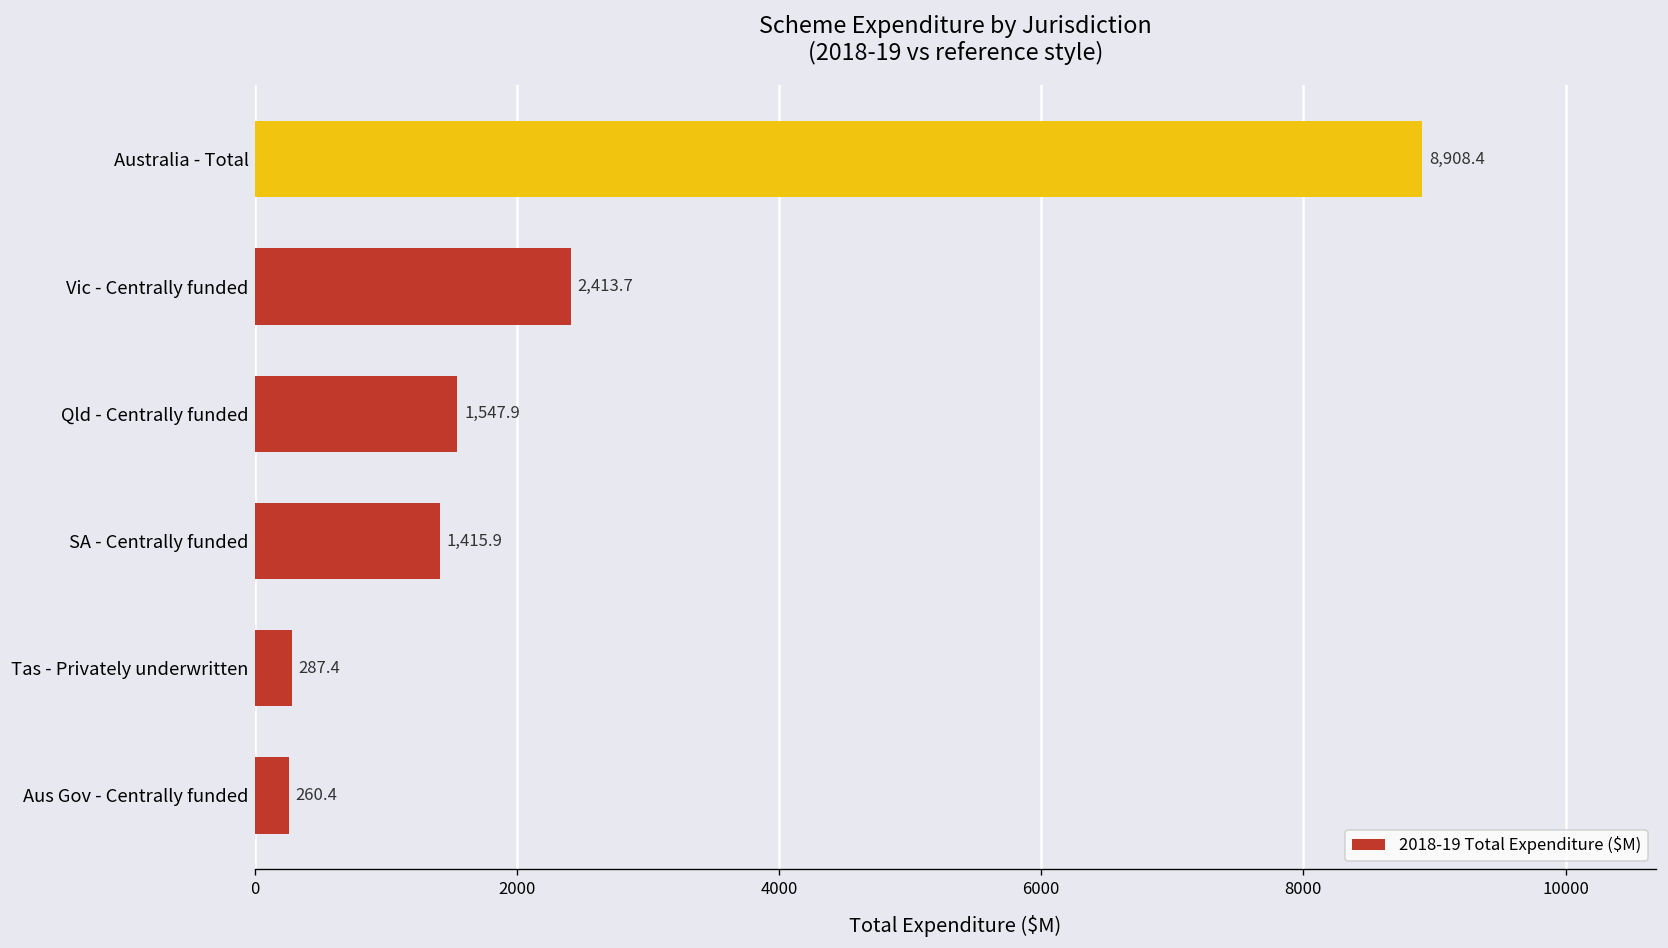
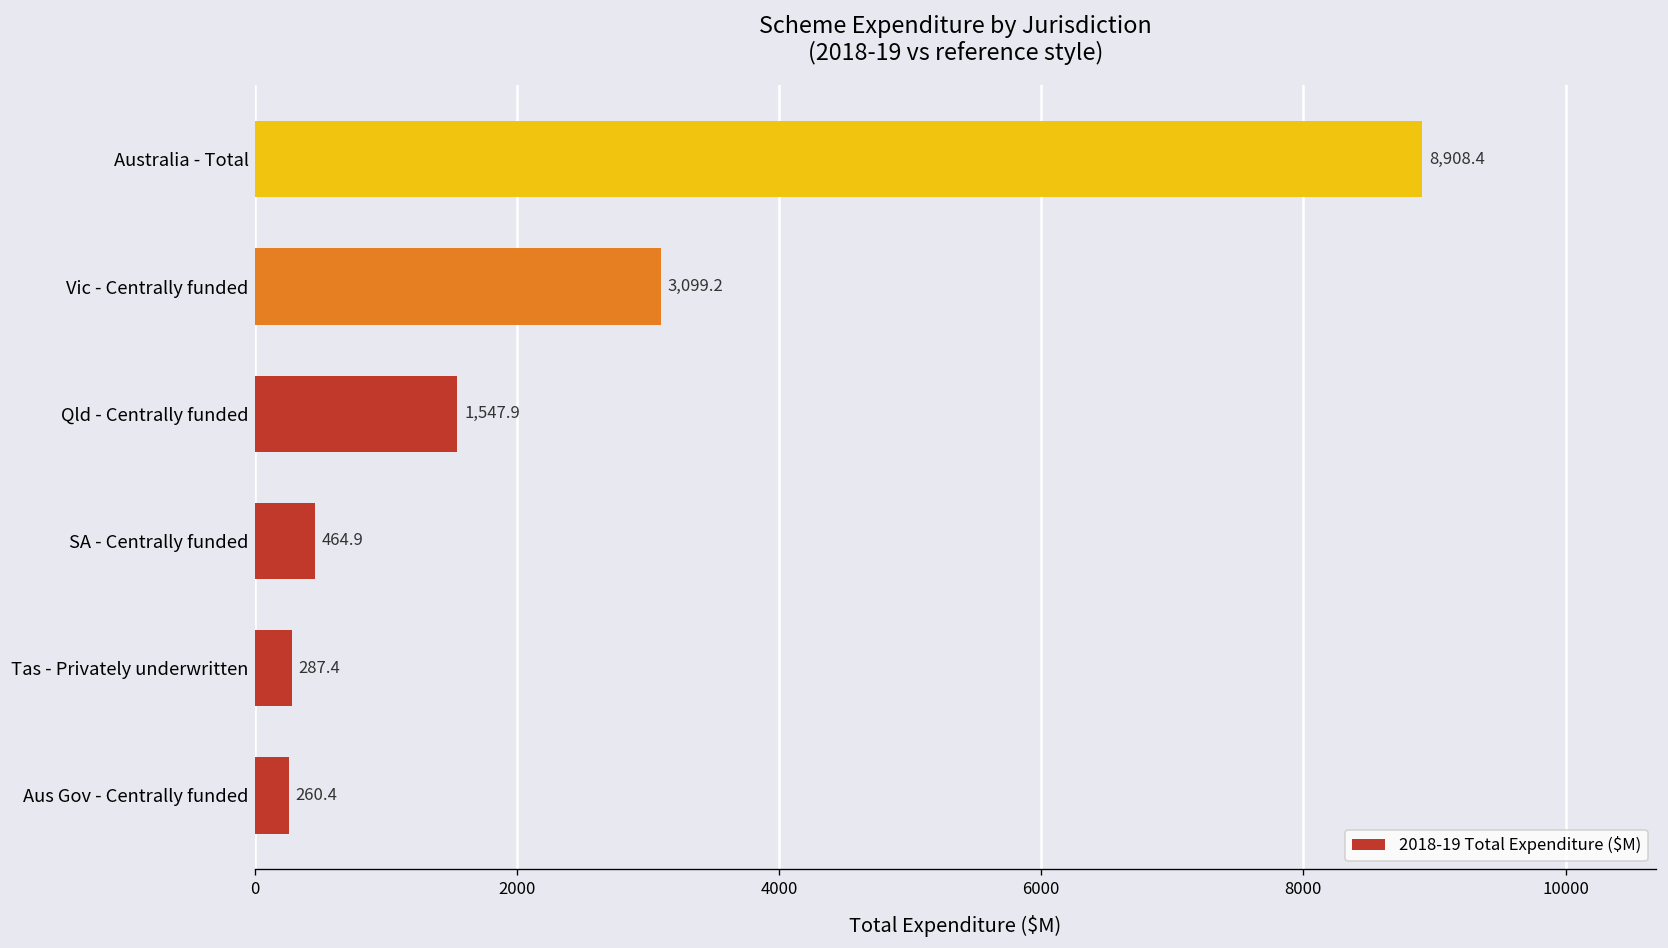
Vic - Centrally funded: 2,413.7 -> 3,099.2
SA - Centrally funded: 1,415.9 -> 464.9
